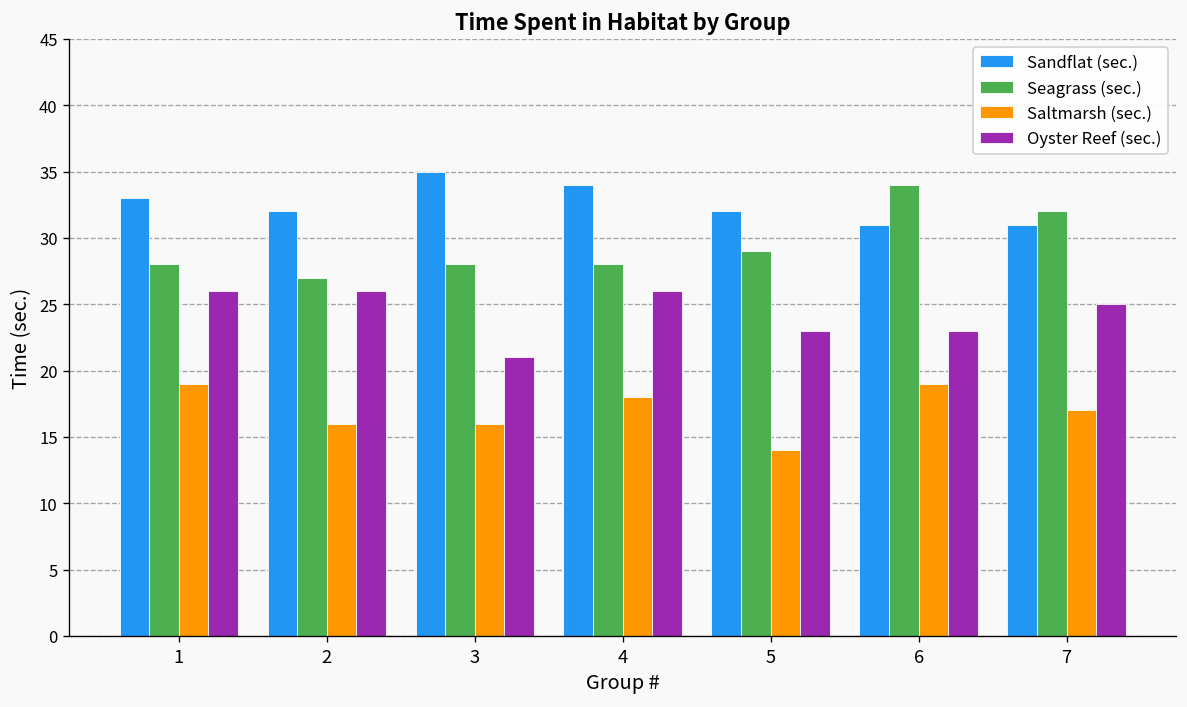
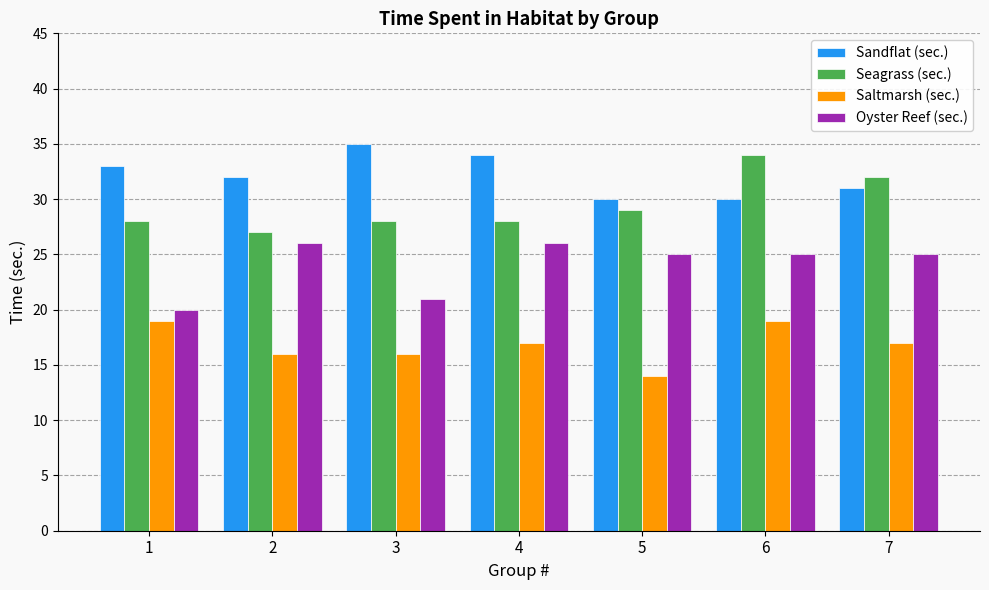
Oyster Reef (sec.), 1: 26 -> 20
Saltmarsh (sec.), 4: 18 -> 17
Sandflat (sec.), 5: 32 -> 30
Oyster Reef (sec.), 5: 23 -> 25
Sandflat (sec.), 6: 31 -> 30
Oyster Reef (sec.), 6: 23 -> 25
